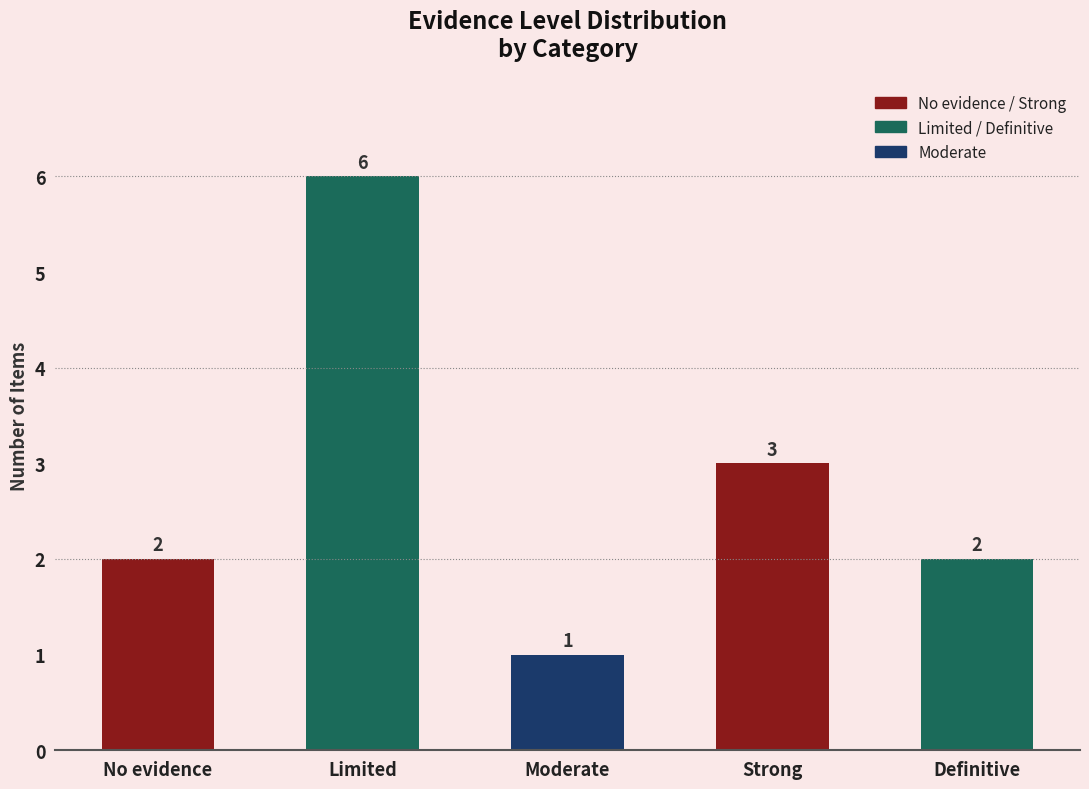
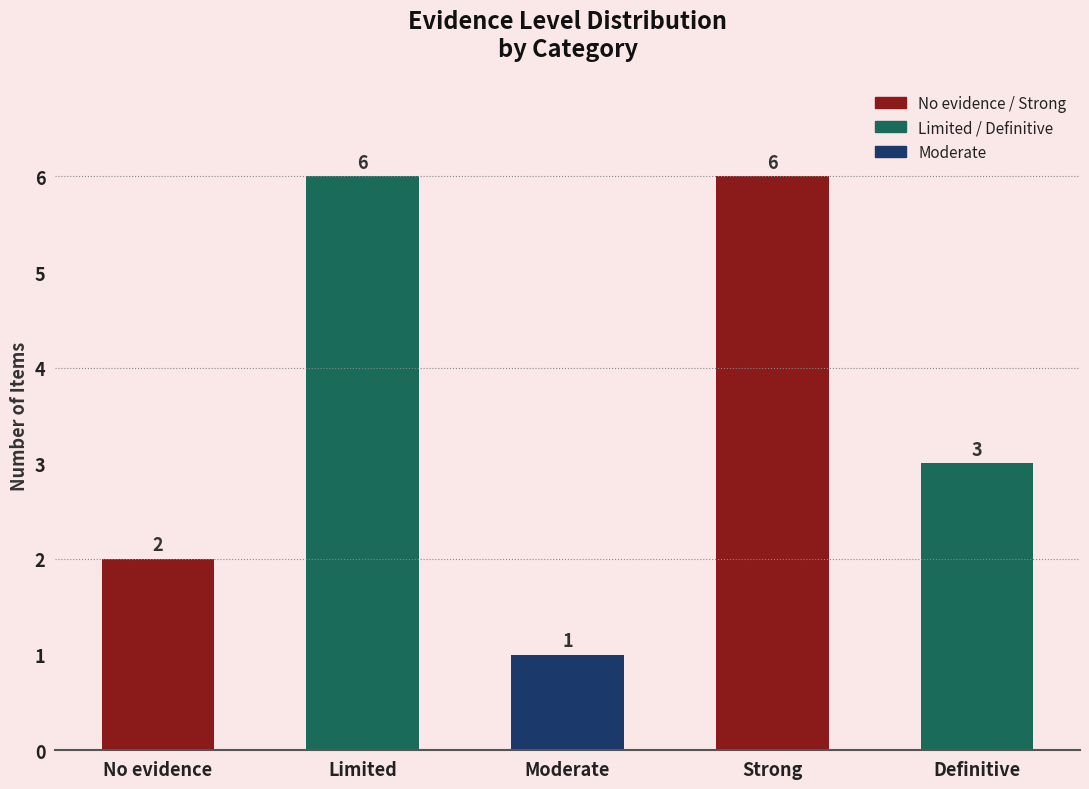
Strong: 3 -> 6
Definitive: 2 -> 3
